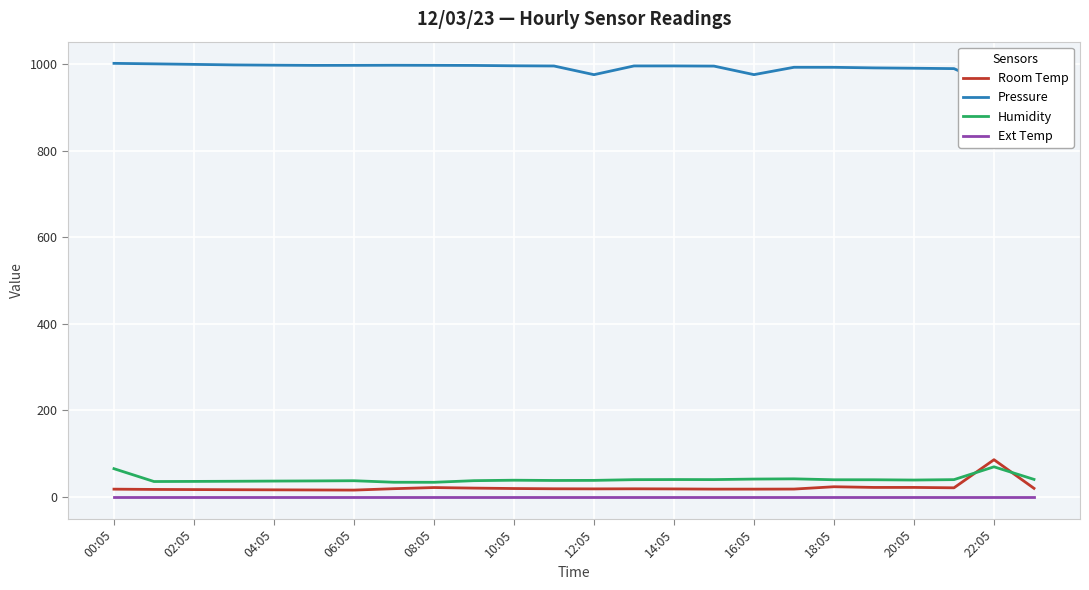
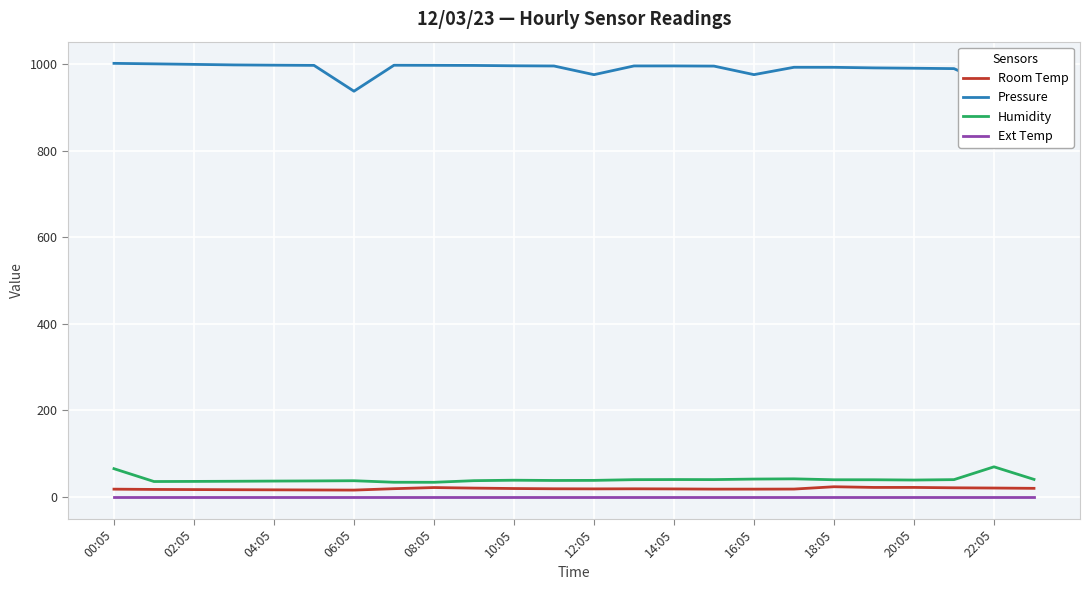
Pressure, 06:05: 1000 -> 940
Room Temp, 22:05: 90 -> 20
